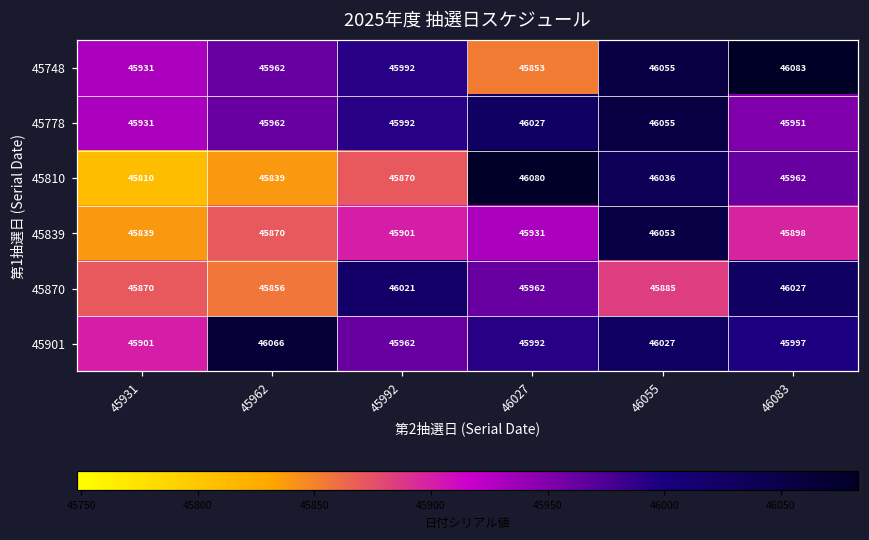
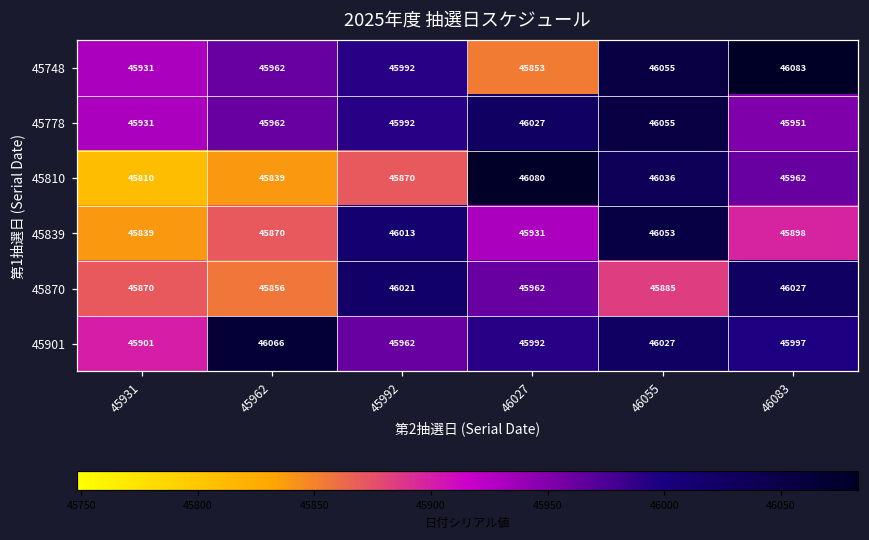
45839, 45992: 45901 -> 46013
